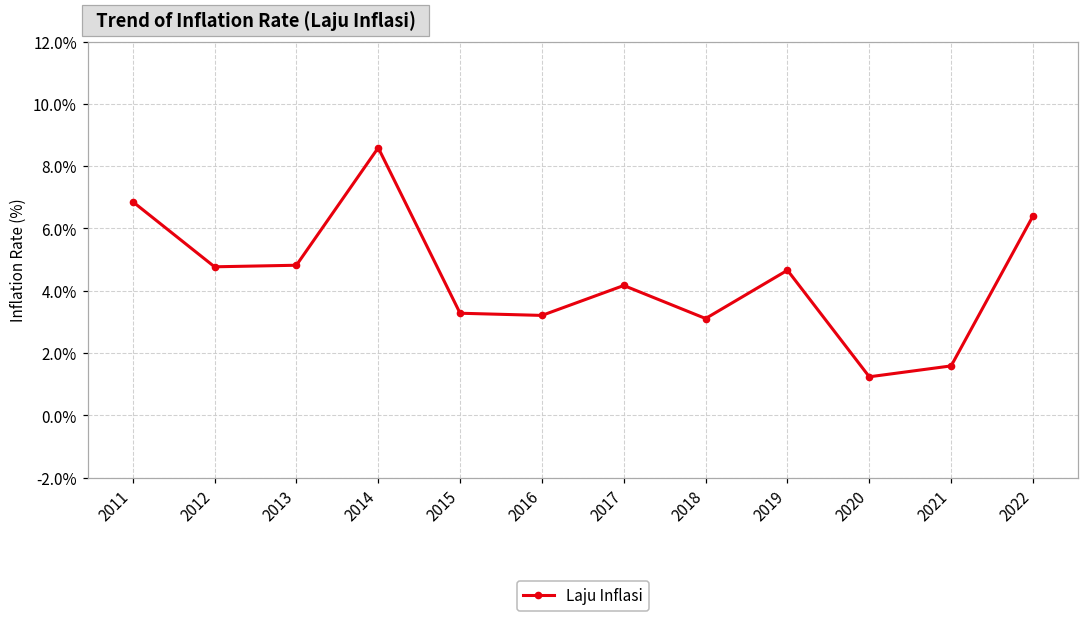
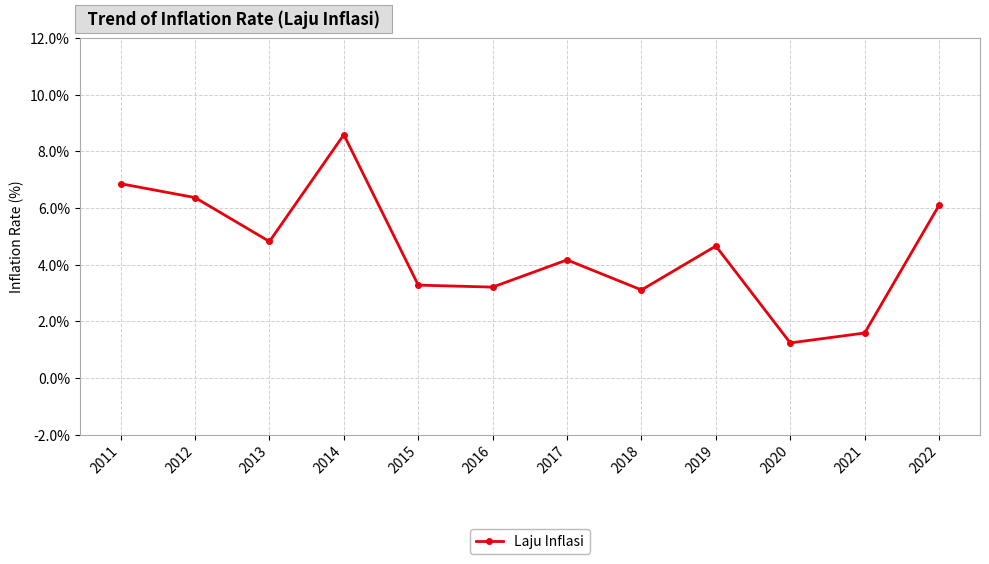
2012: 4.8% -> 6.4%
2022: 6.4% -> 6.1%
